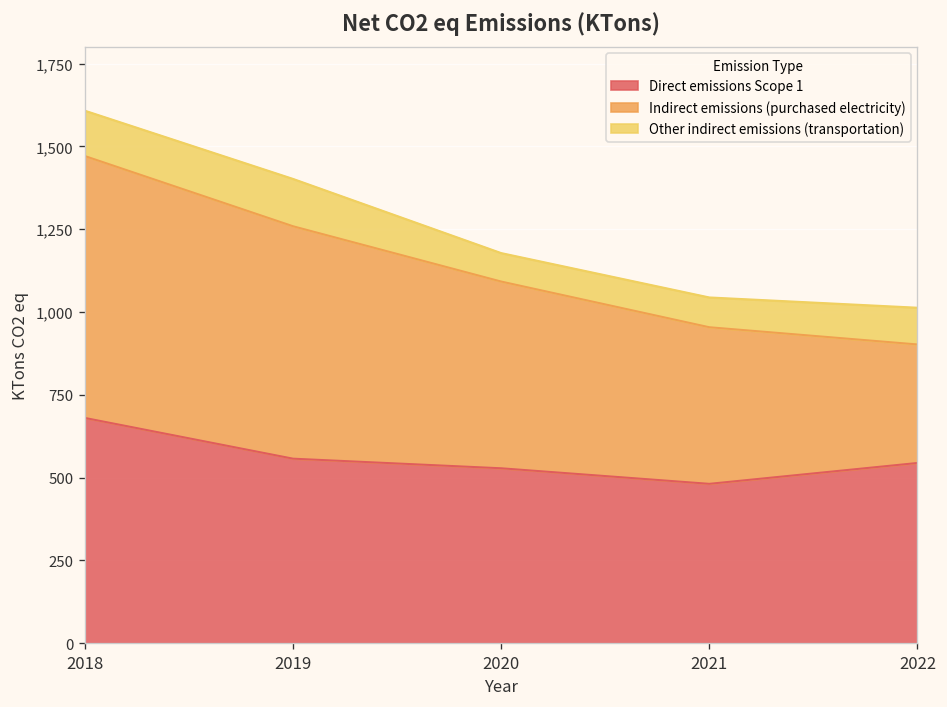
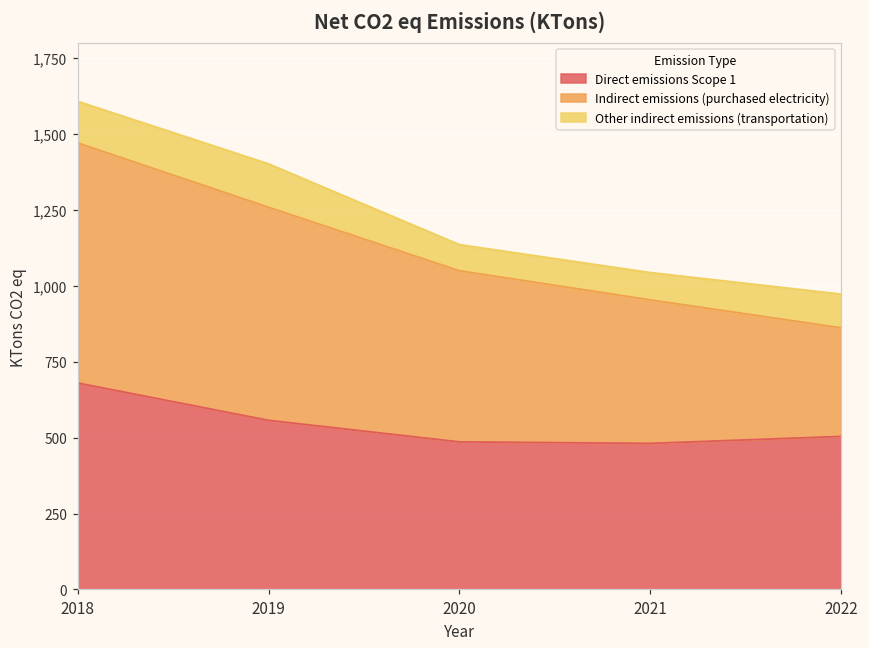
Direct emissions Scope 1, 2020: 530 -> 490
Direct emissions Scope 1, 2022: 540 -> 500
